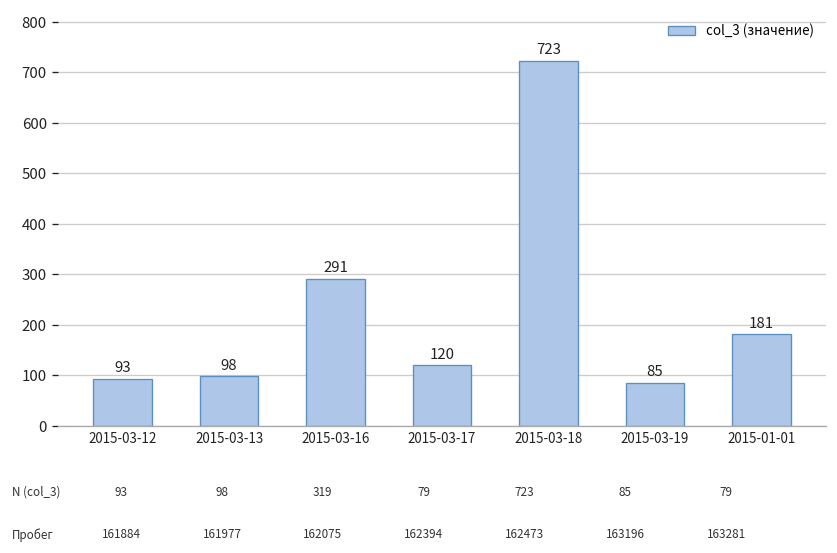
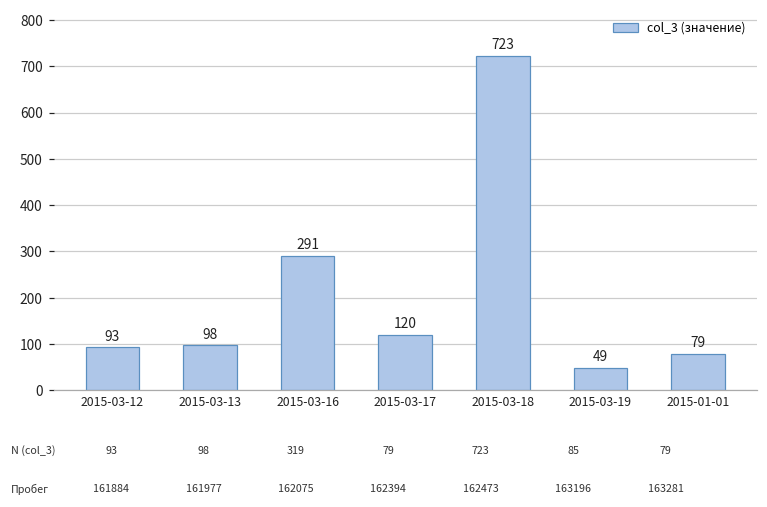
2015-03-19: 85 -> 49
2015-01-01: 181 -> 79
